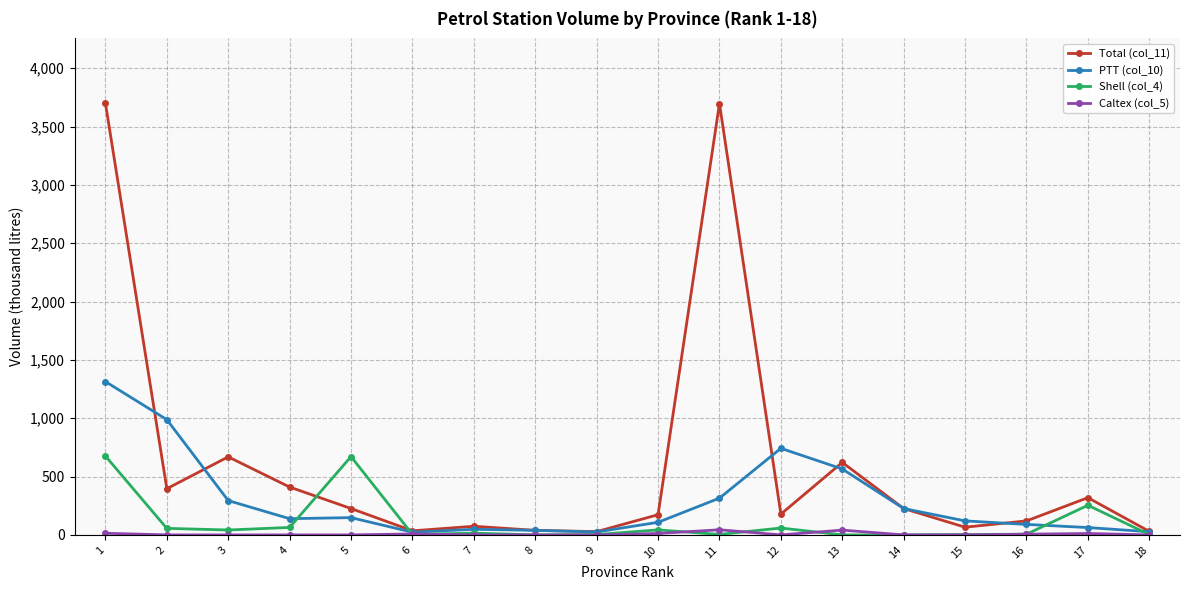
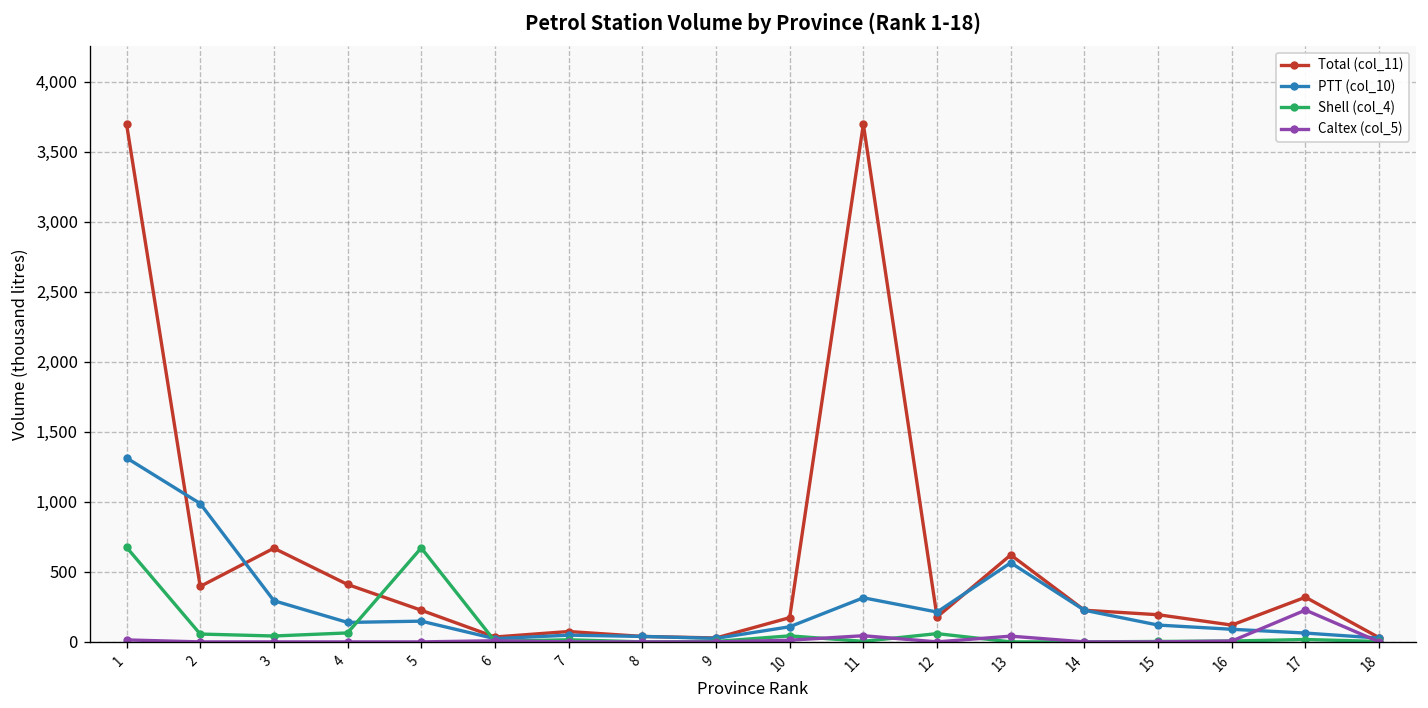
PTT (col_10), 12: 740 -> 210
Total (col_11), 15: 70 -> 190
Shell (col_4), 17: 250 -> 20
Caltex (col_5), 17: 10 -> 230
